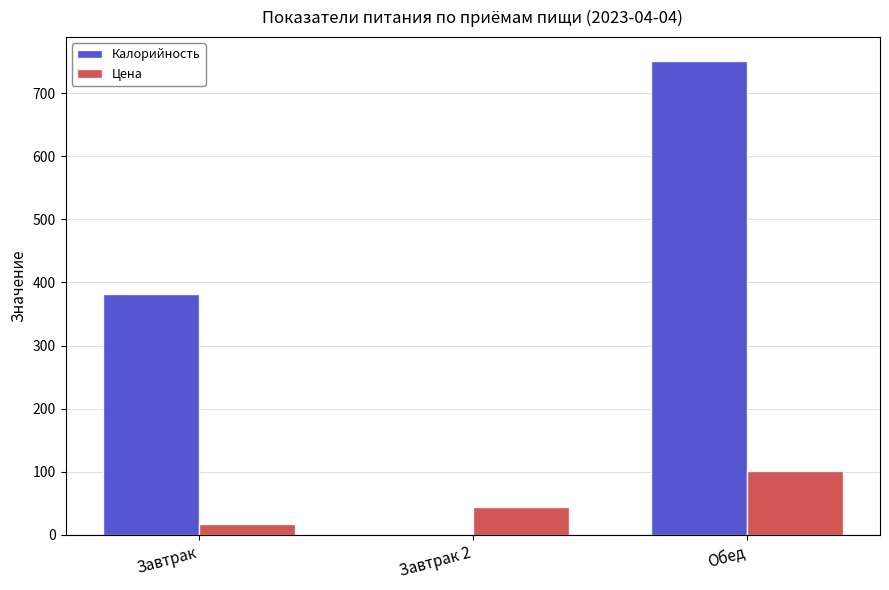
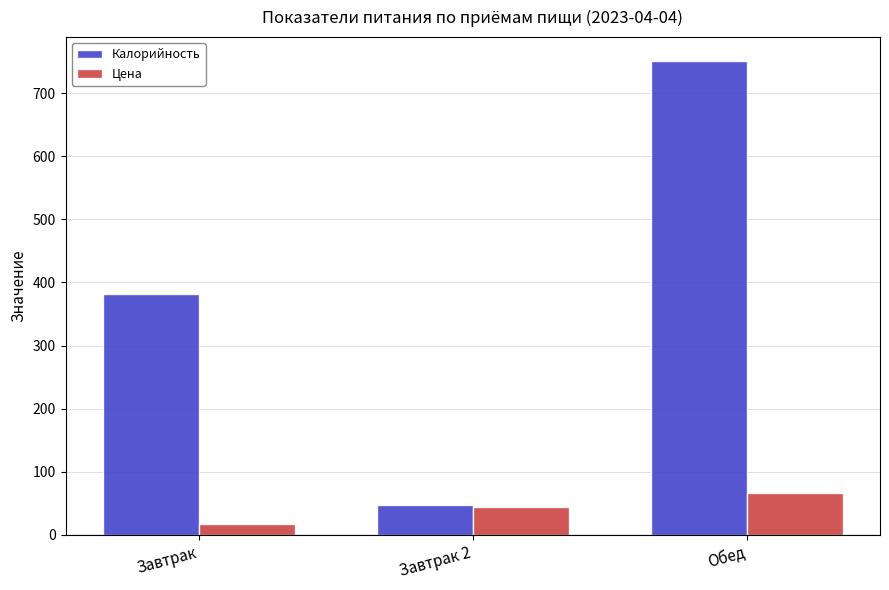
Калорийность, Завтрак 2: 0 -> 50
Цена, Обед: 100 -> 70
